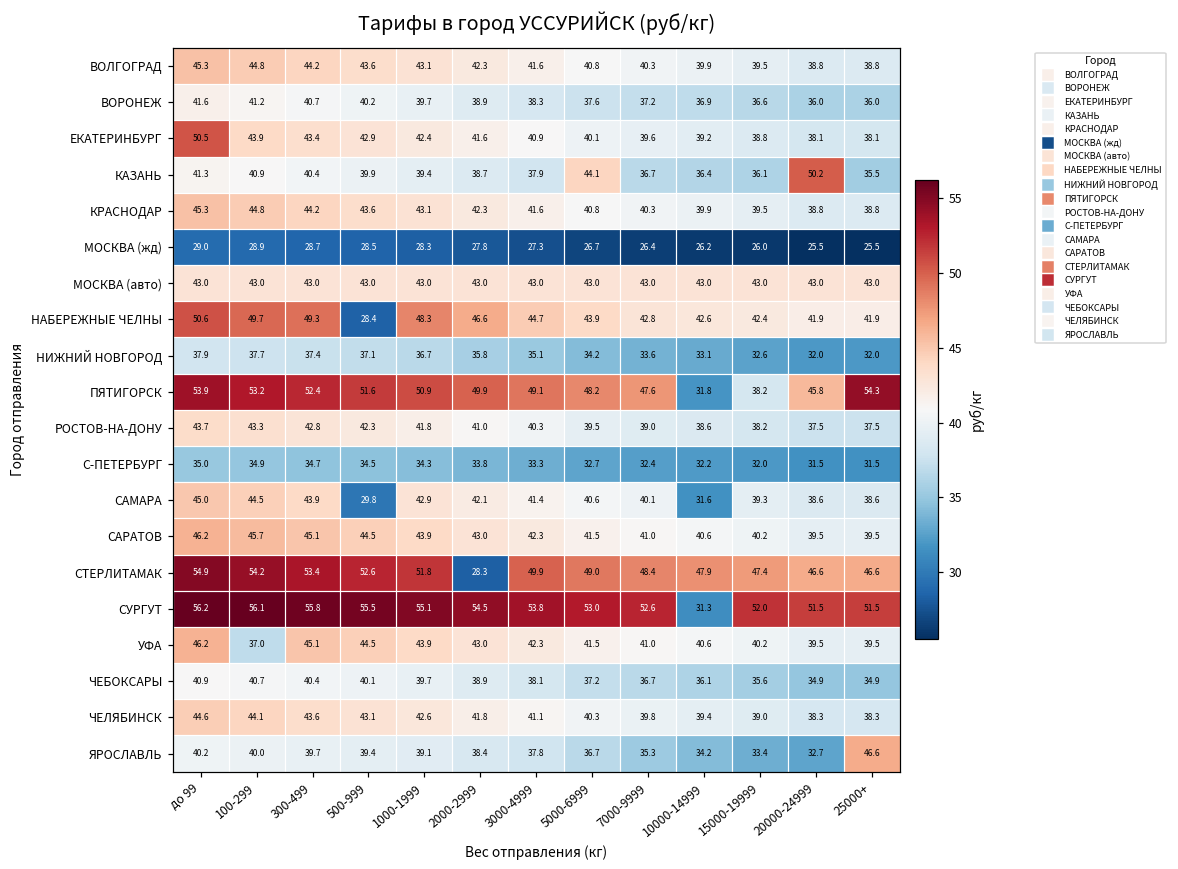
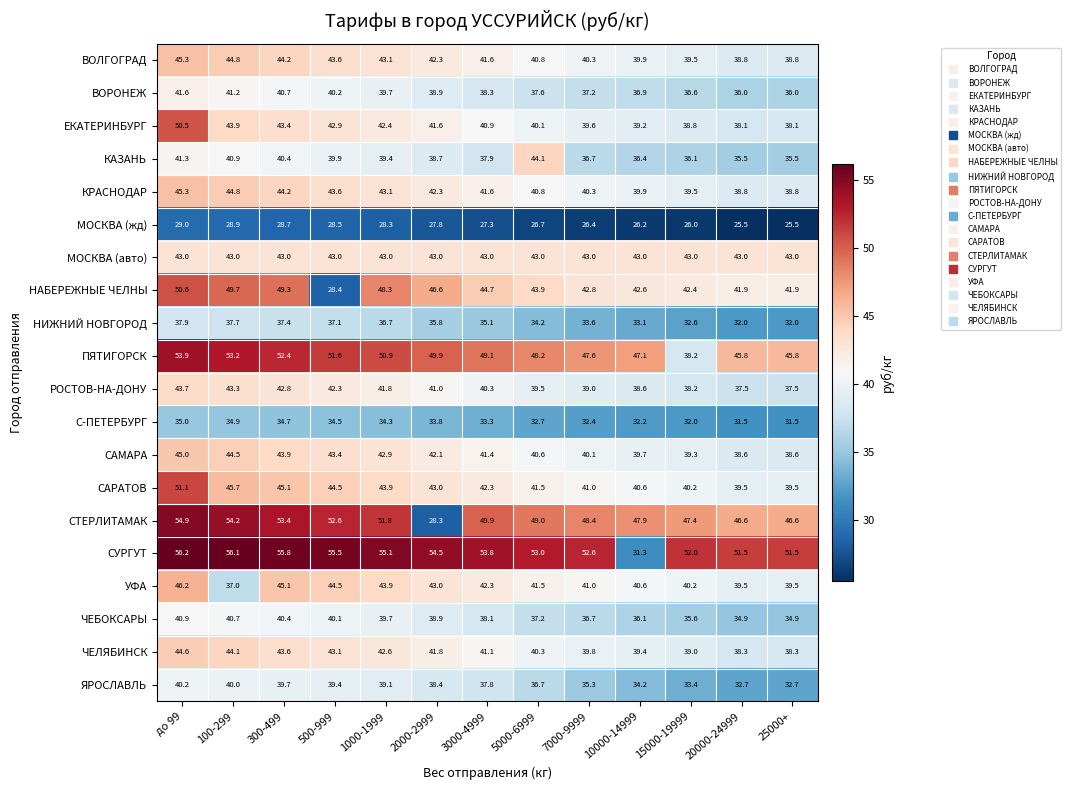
КАЗАНЬ, 20000-24999: 50.2 -> 35.5
ПЯТИГОРСК, 10000-14999: 31.8 -> 47.1
ПЯТИГОРСК, 25000+: 54.3 -> 45.8
САМАРА, 500-999: 29.8 -> 43.4
САМАРА, 10000-14999: 31.6 -> 39.7
САРАТОВ, до 99: 46.2 -> 51.1
ЯРОСЛАВЛЬ, 25000+: 46.6 -> 32.7
